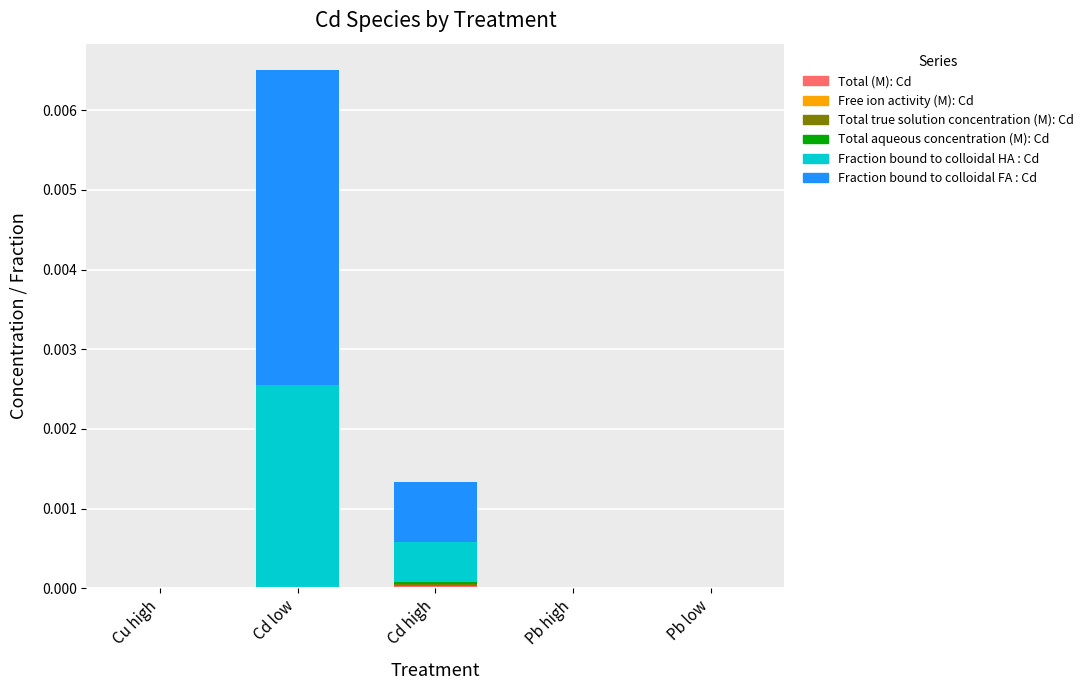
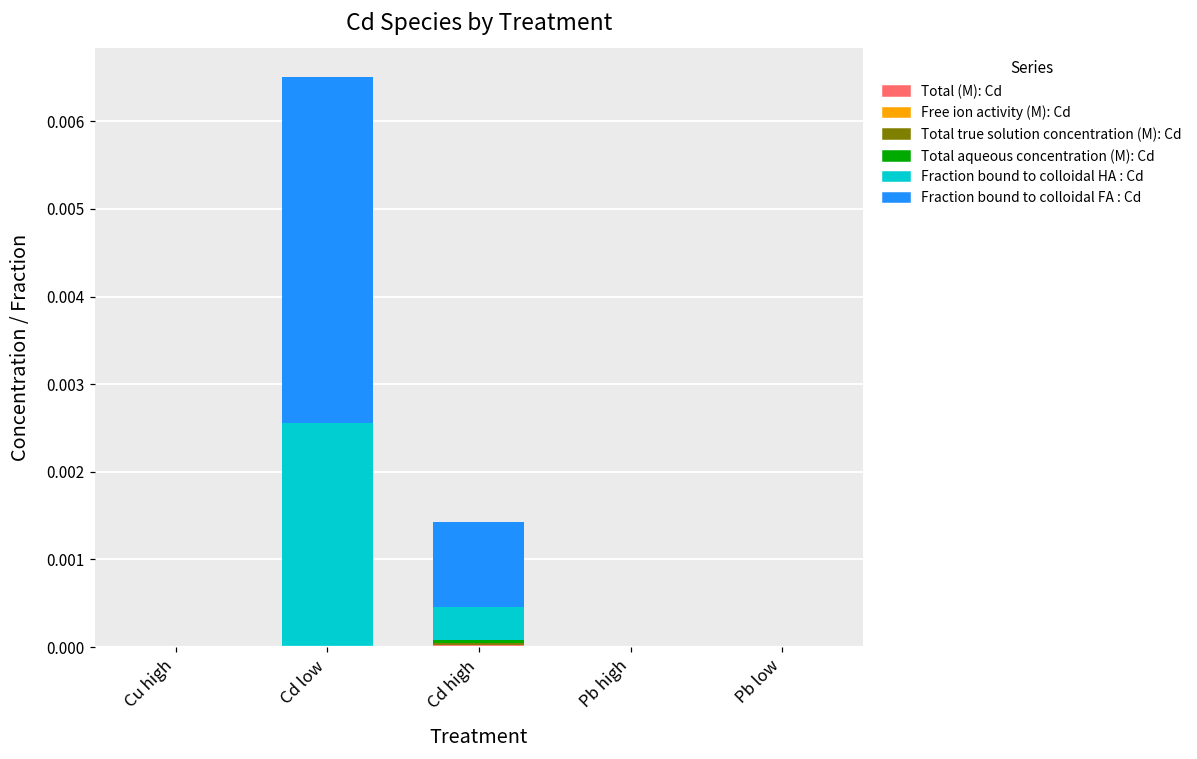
Fraction bound to colloidal HA : Cd, Cd high: 0.0005 -> 0.0004
Fraction bound to colloidal FA : Cd, Cd high: 0.0008 -> 0.0010
